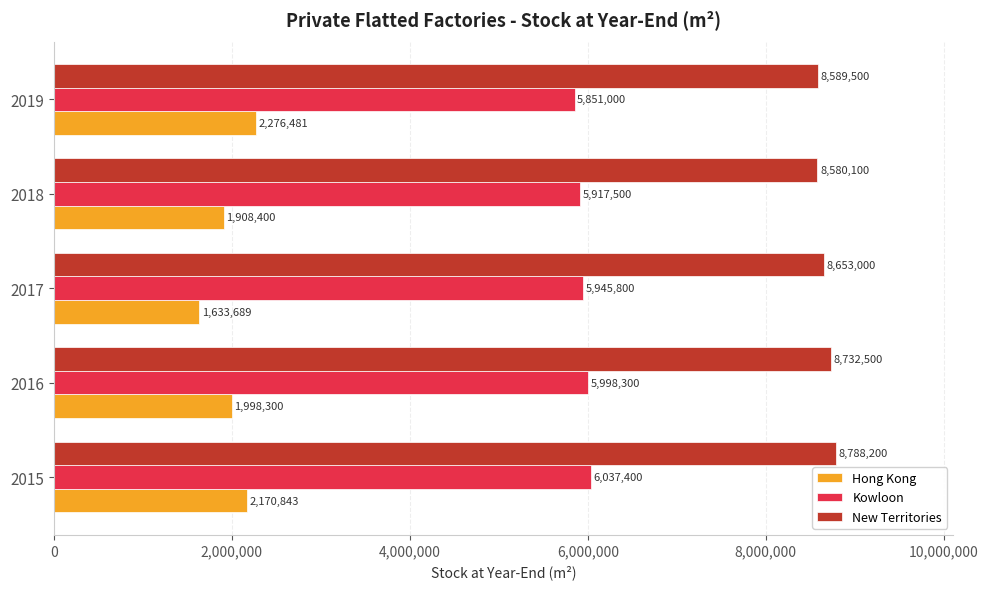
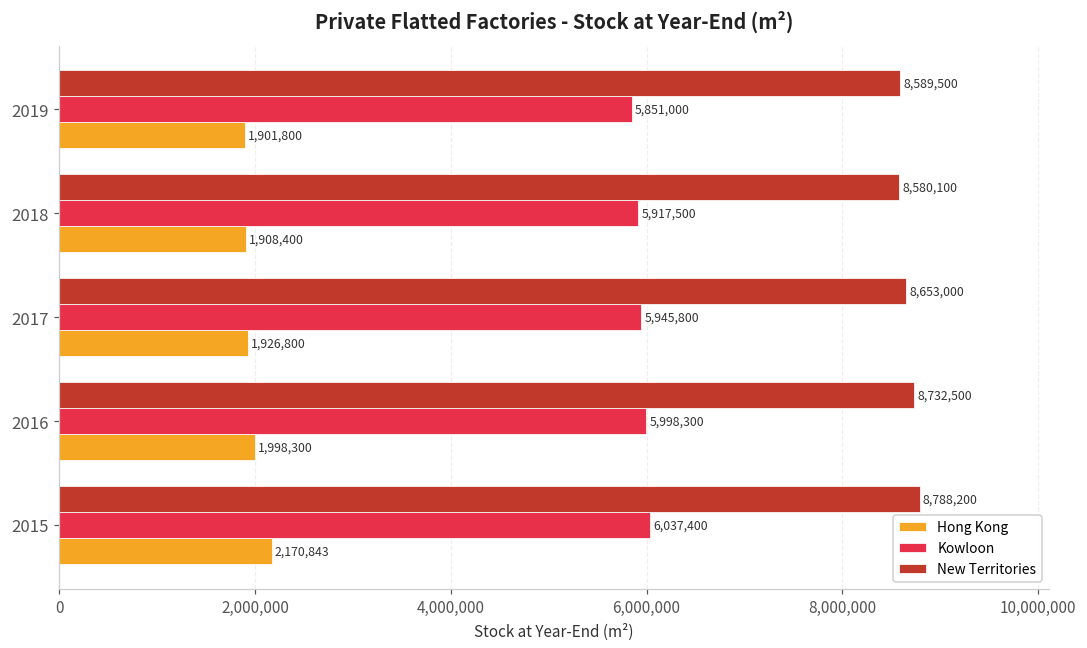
Hong Kong, 2019: 2,276,481 -> 1,901,800
Hong Kong, 2017: 1,633,689 -> 1,926,800
